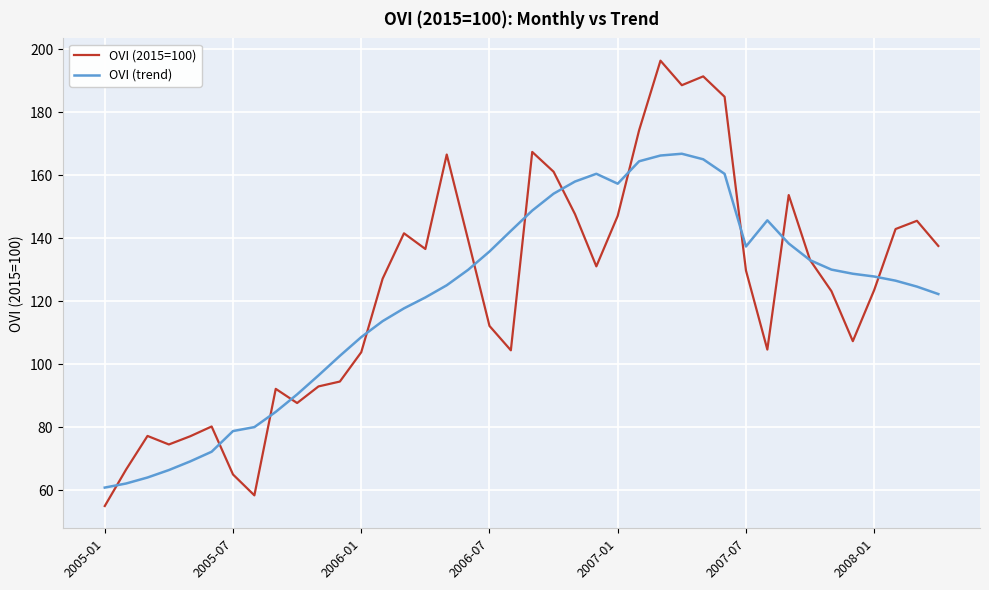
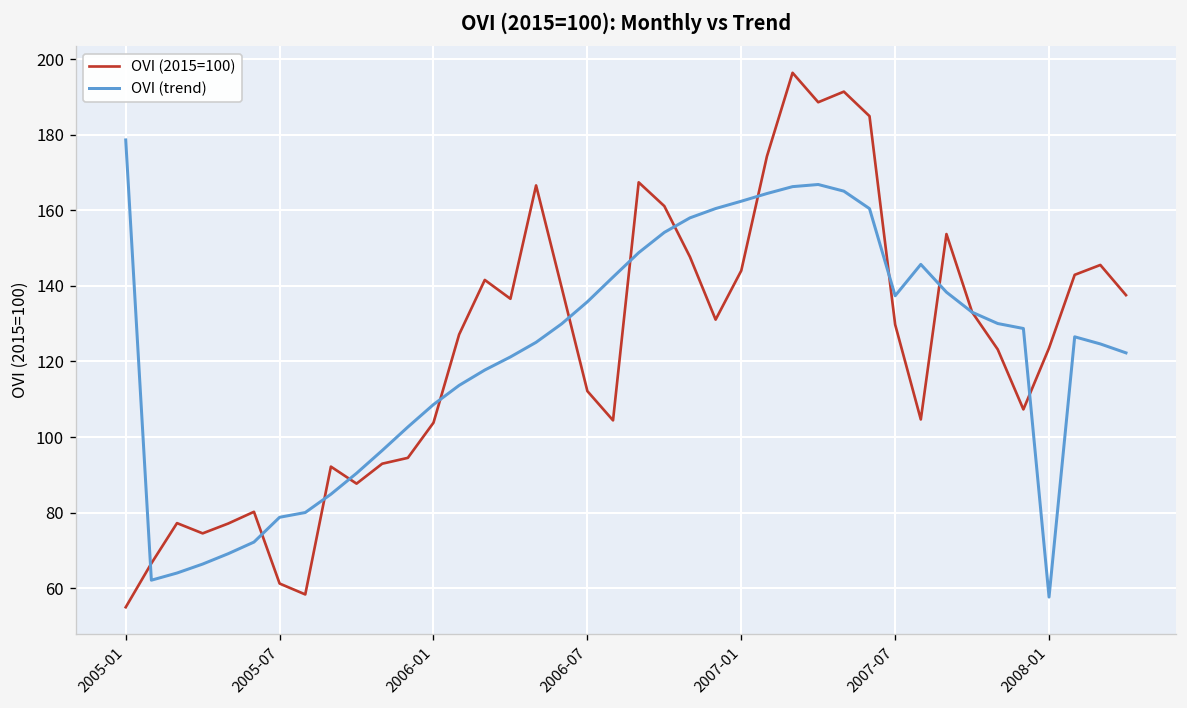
OVI (trend), 2005-01: 61 -> 179
OVI (2015=100), 2005-07: 65 -> 61
OVI (2015=100), 2007-01: 147 -> 144
OVI (trend), 2007-01: 157 -> 162
OVI (trend), 2008-01: 128 -> 58
